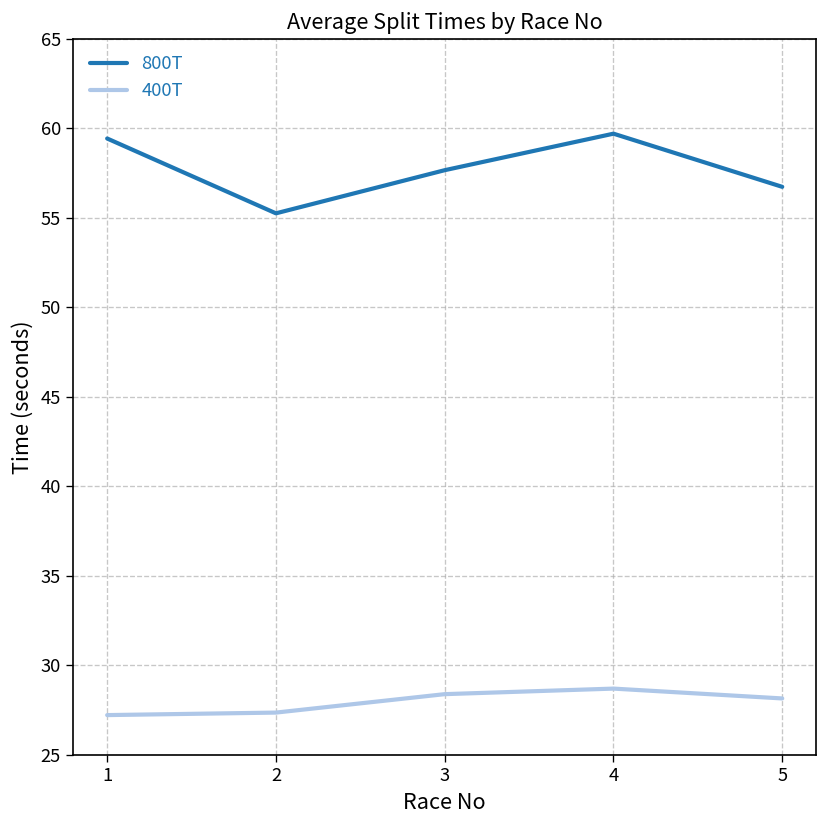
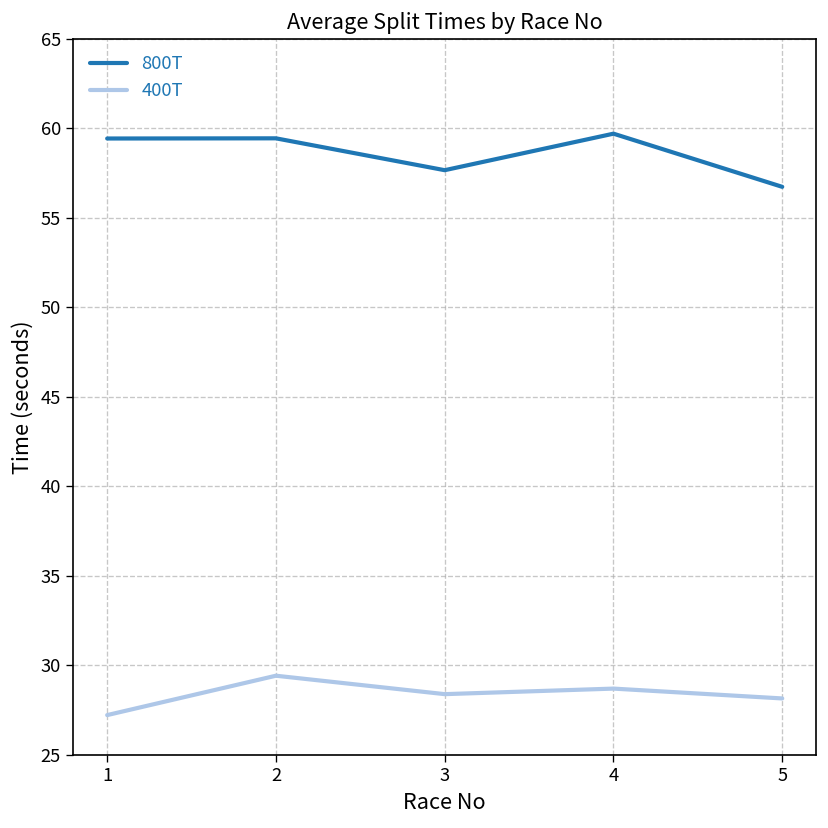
800T, 2: 55.3 -> 59.4
400T, 2: 27.4 -> 29.4
